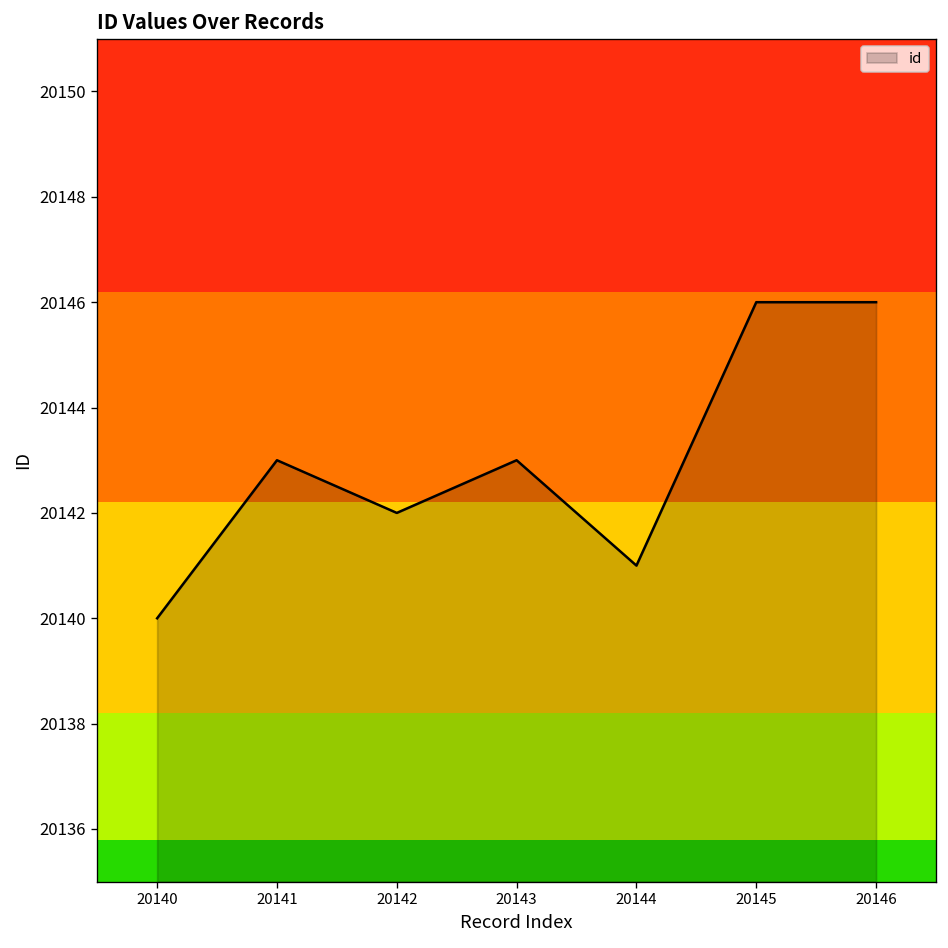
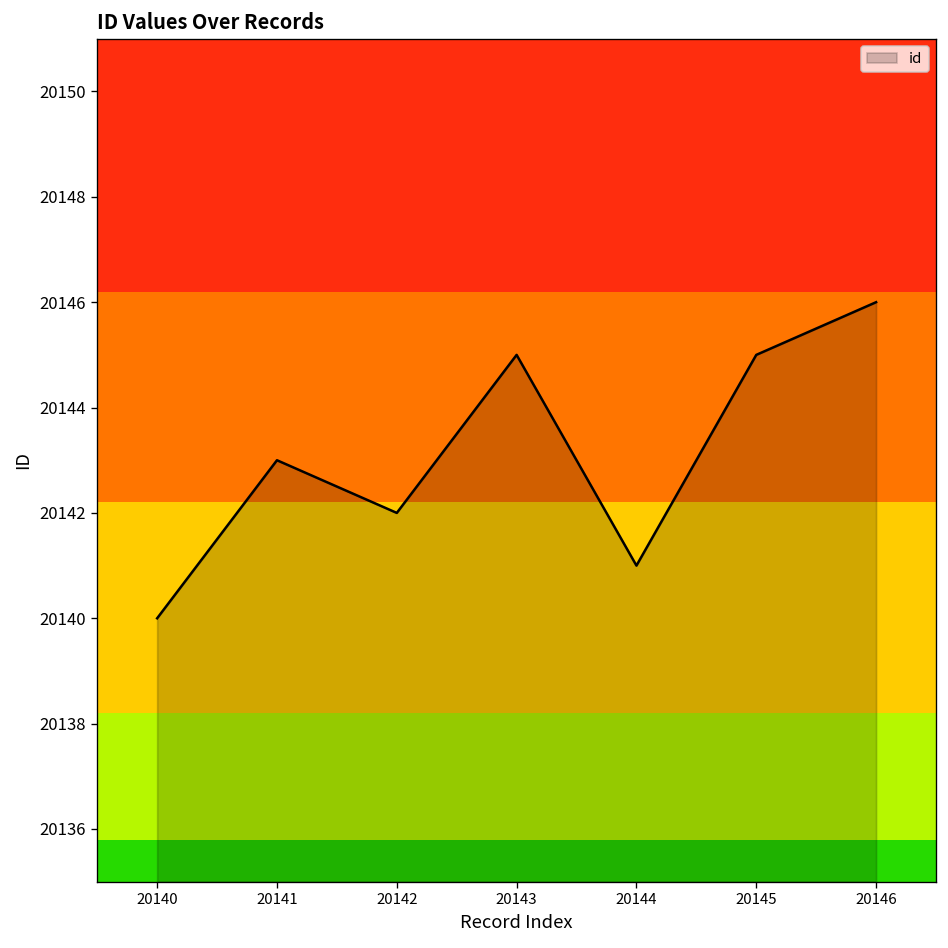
20143: 20143 -> 20145
20145: 20146 -> 20145
